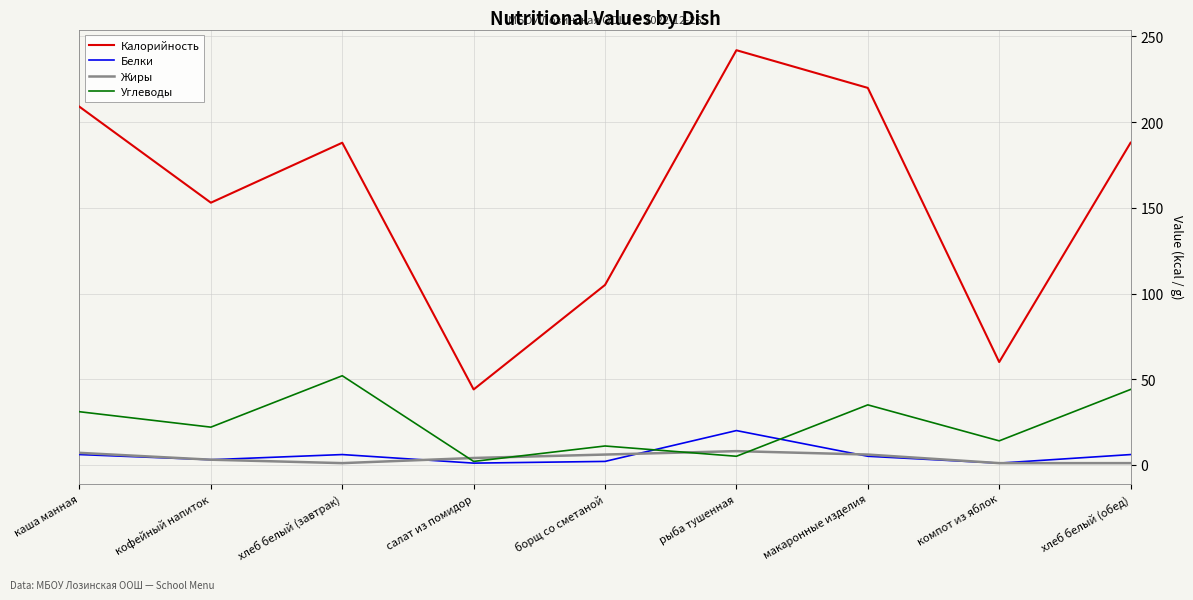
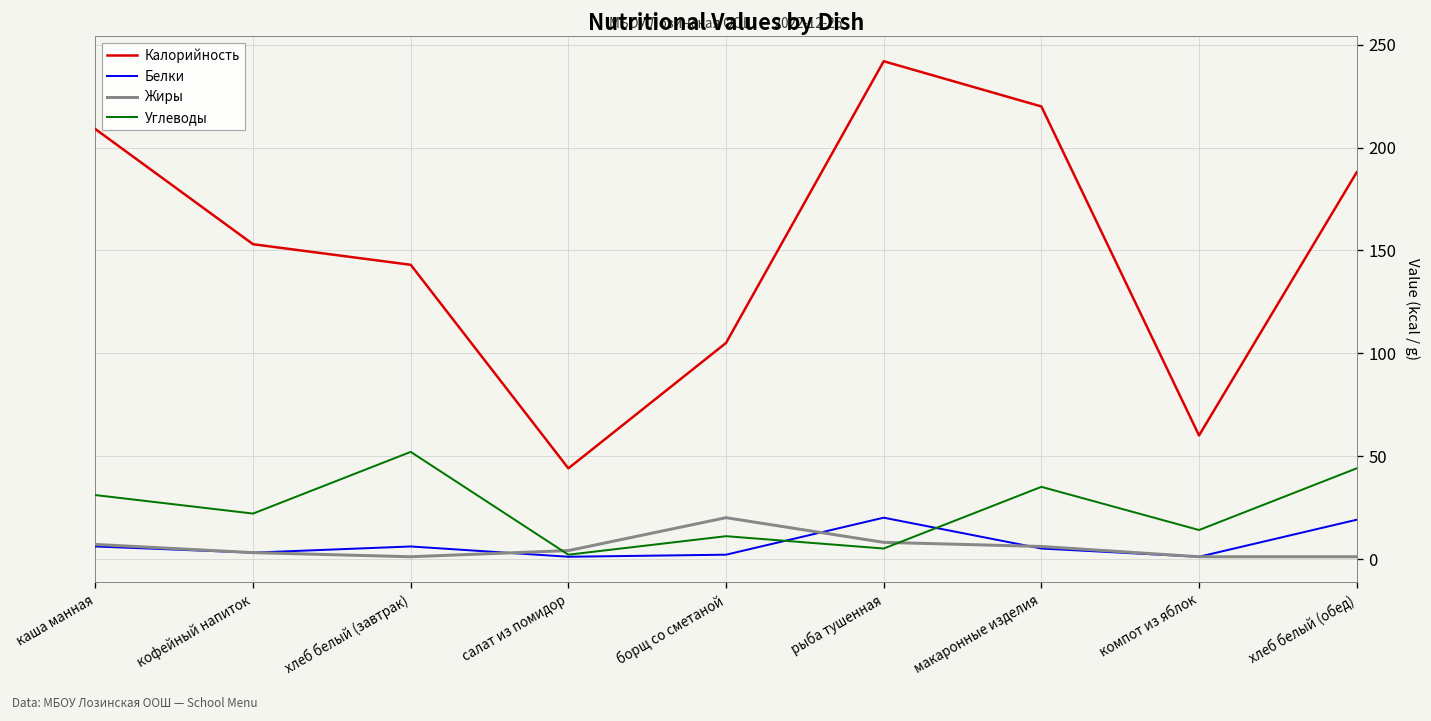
Калорийность, хлеб белый (завтрак): 188 -> 143
Жиры, борщ со сметаной: 6 -> 20
Белки, хлеб белый (обед): 6 -> 19
